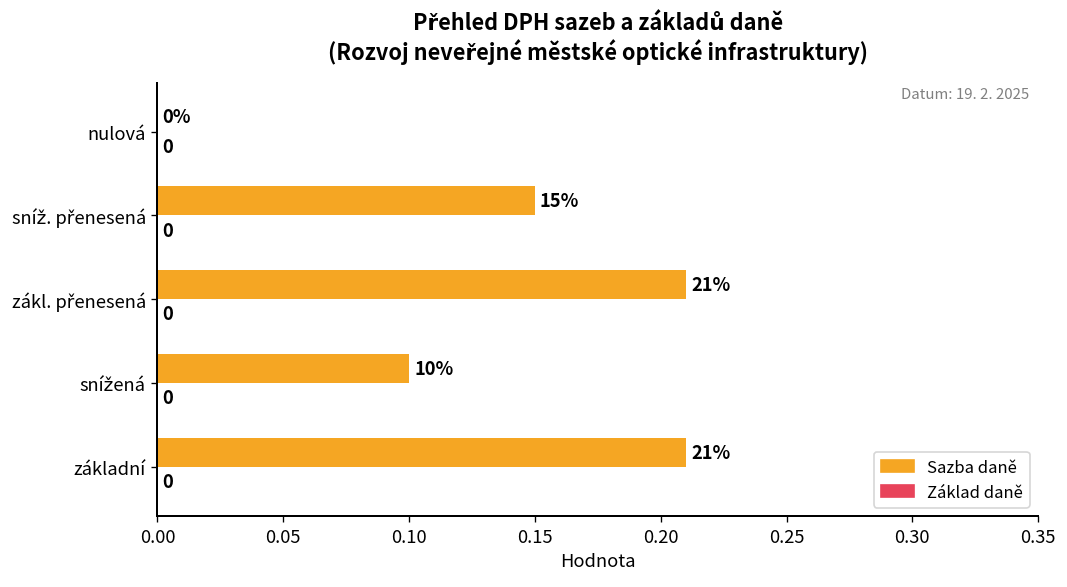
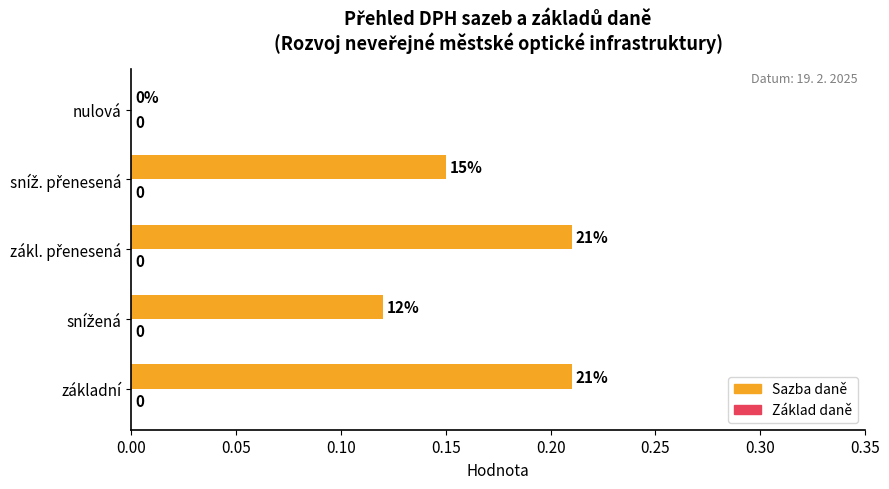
Sazba daně, snížená: 10% -> 12%
